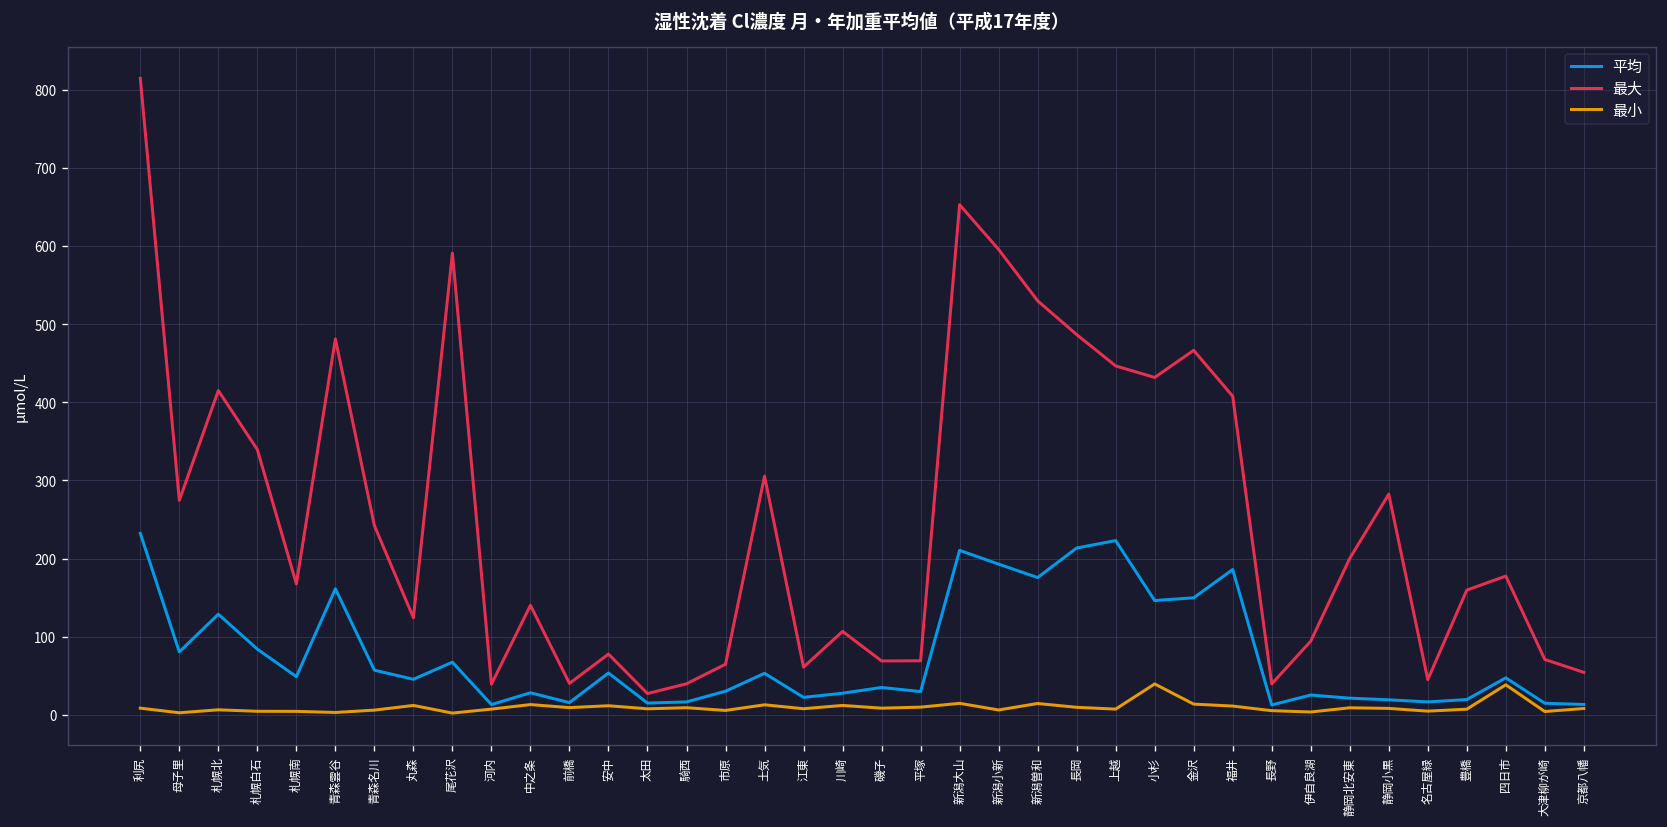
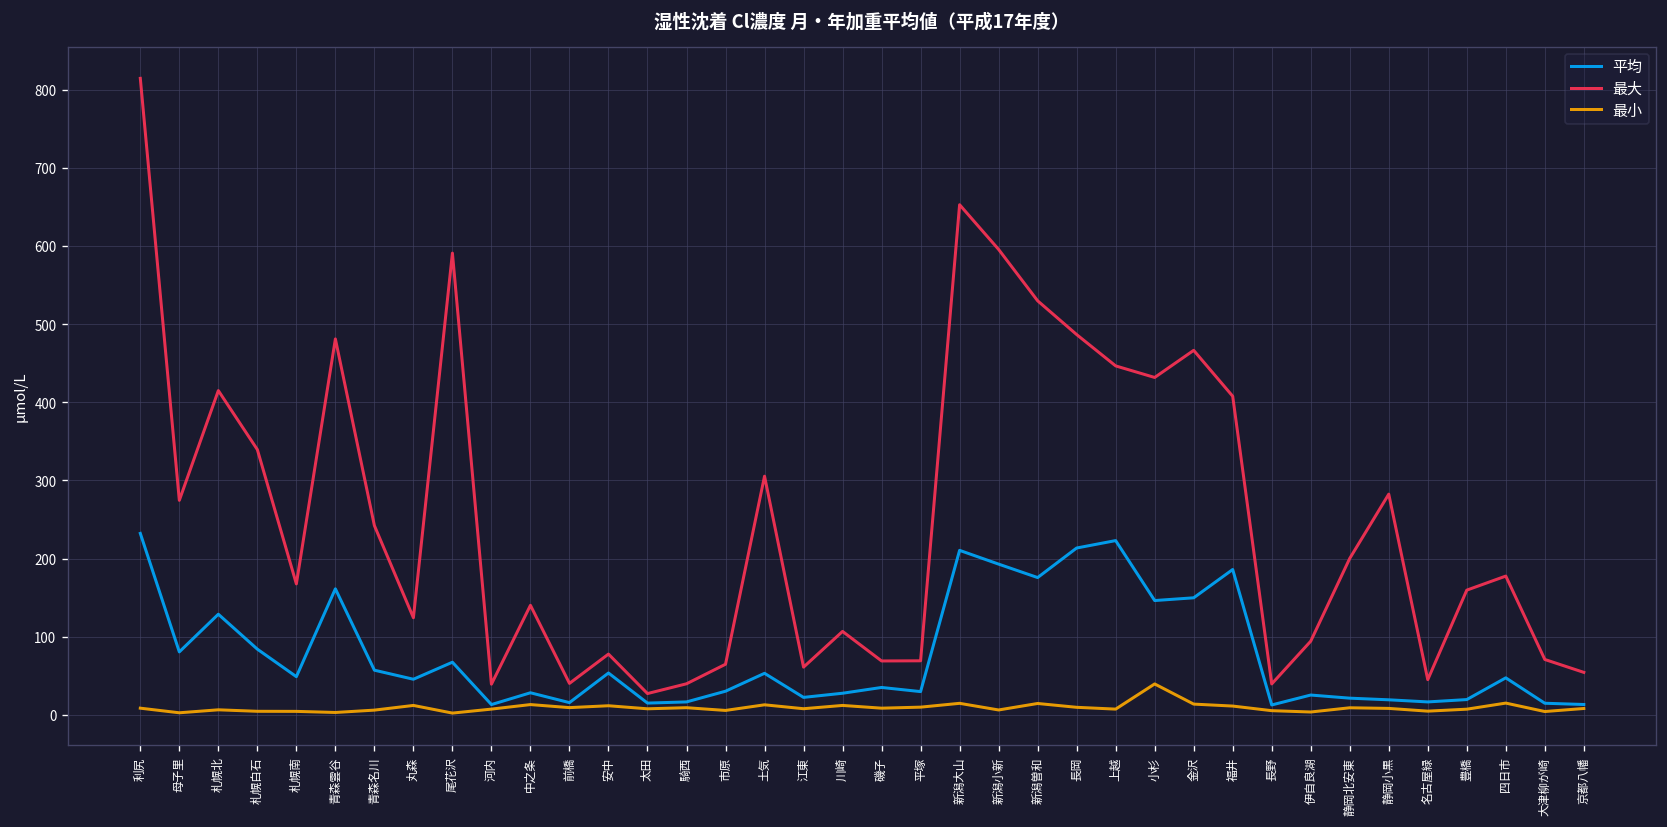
最小, 四日市: 40 -> 20
